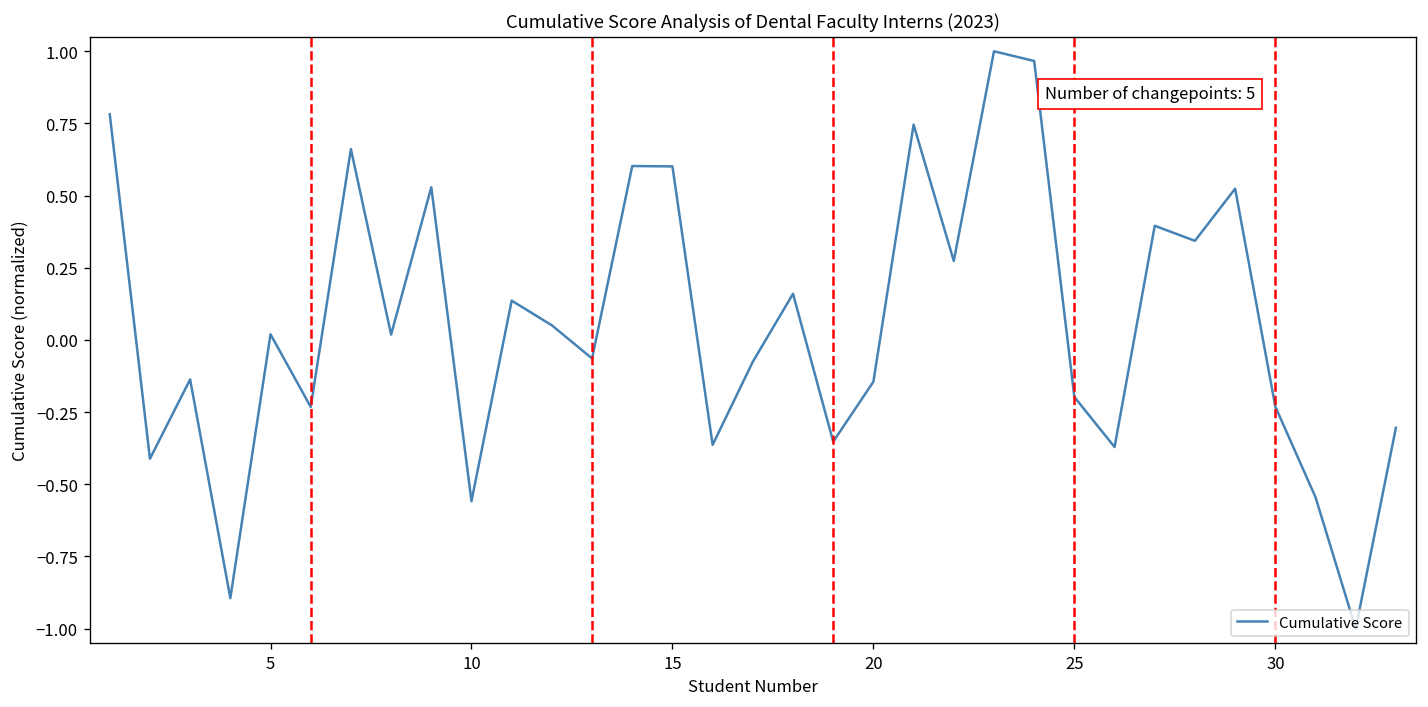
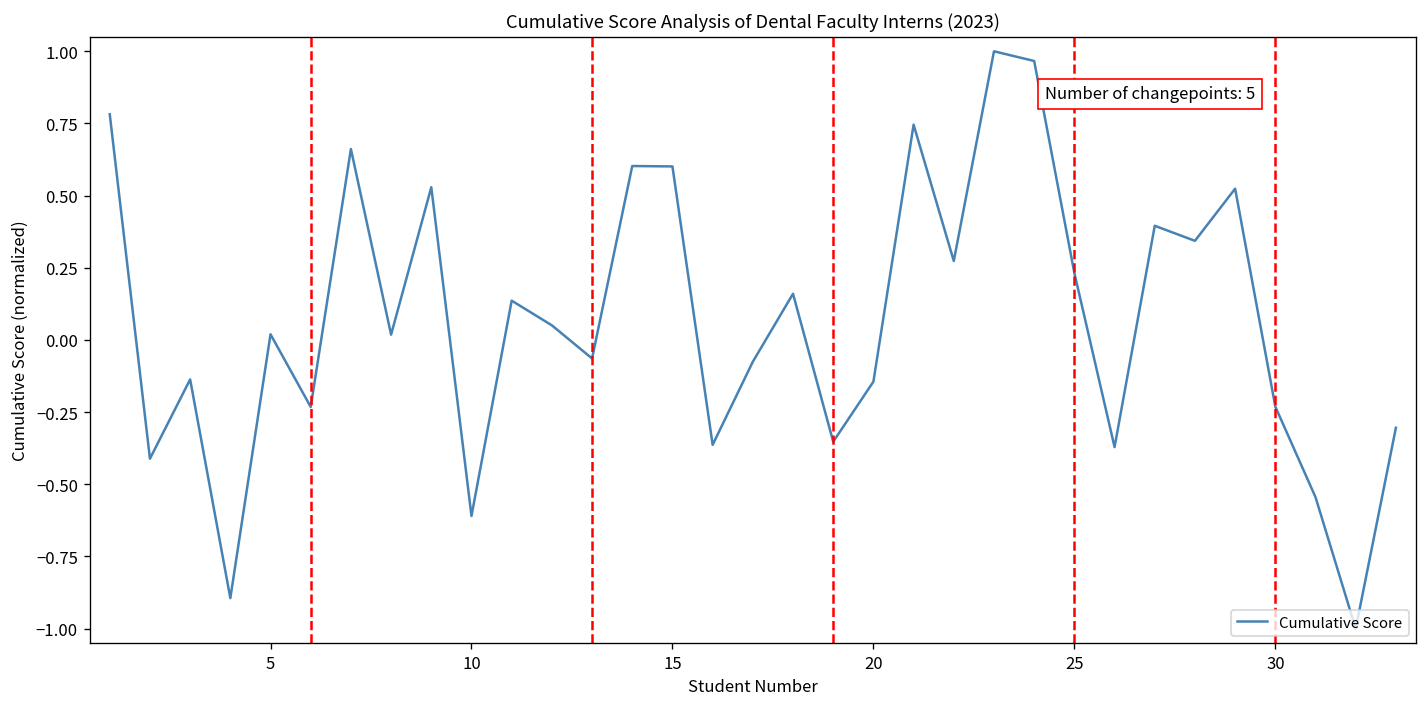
10: -0.56 -> -0.61
25: -0.20 -> 0.23
